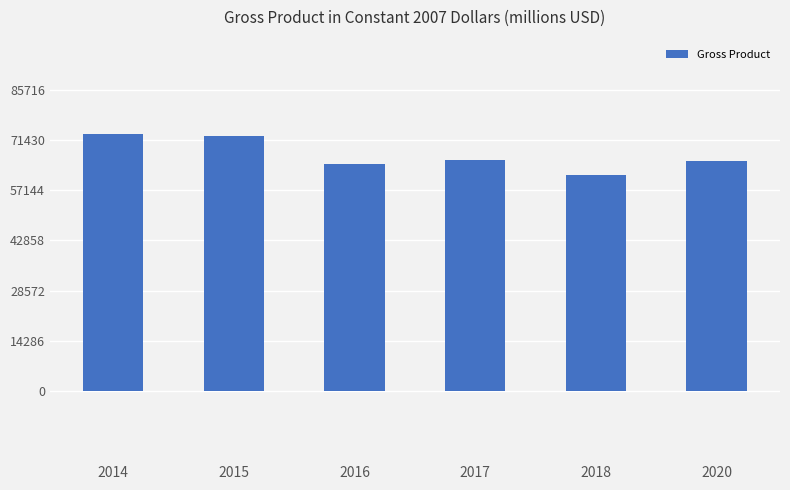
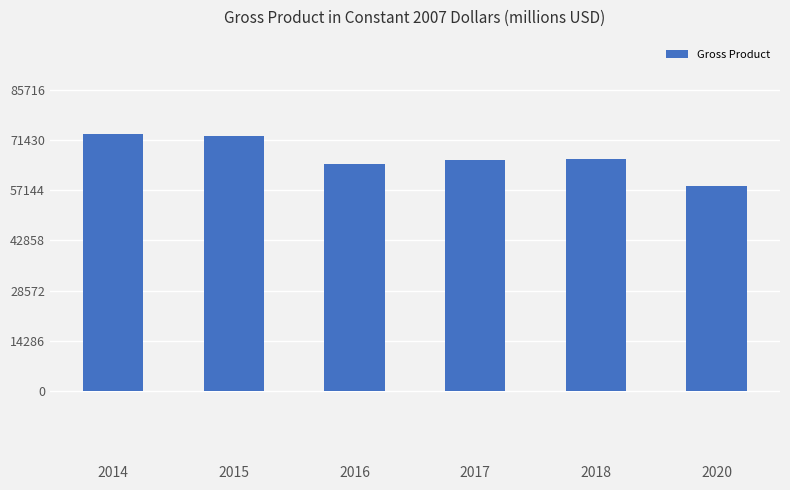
2018: 62000 -> 66000
2020: 65000 -> 58000
